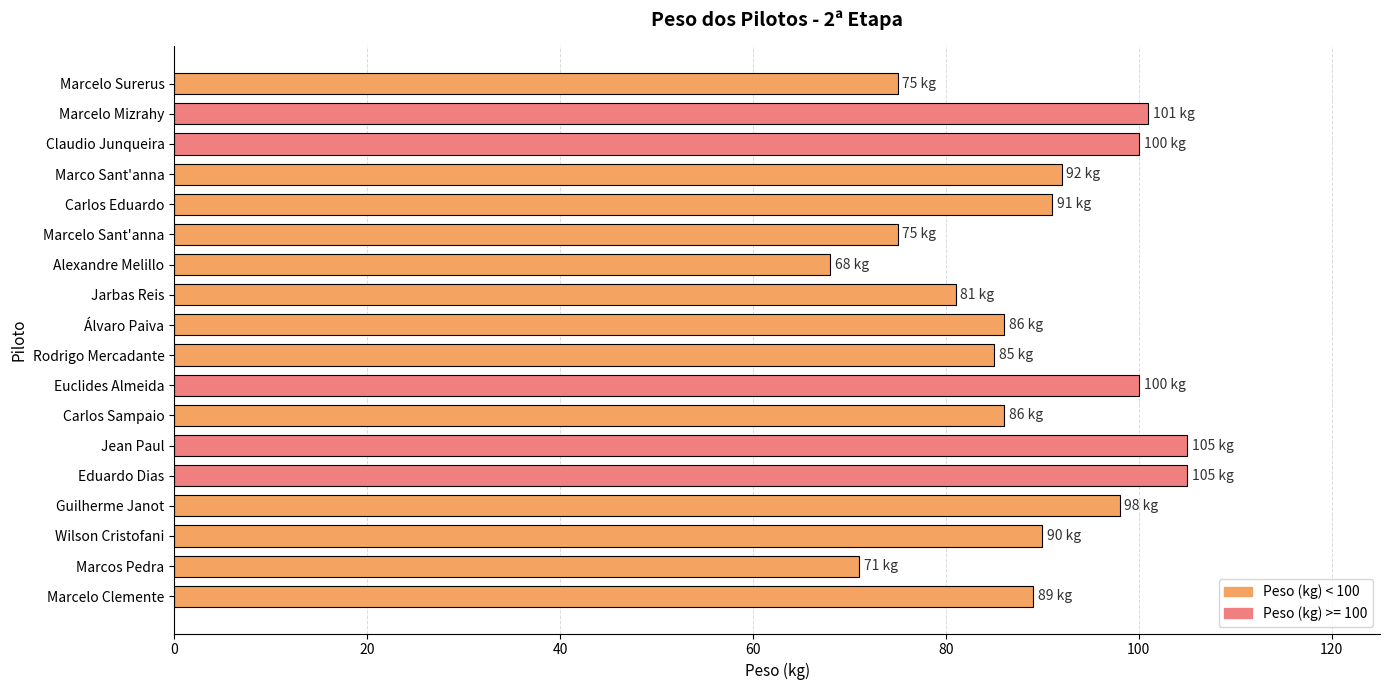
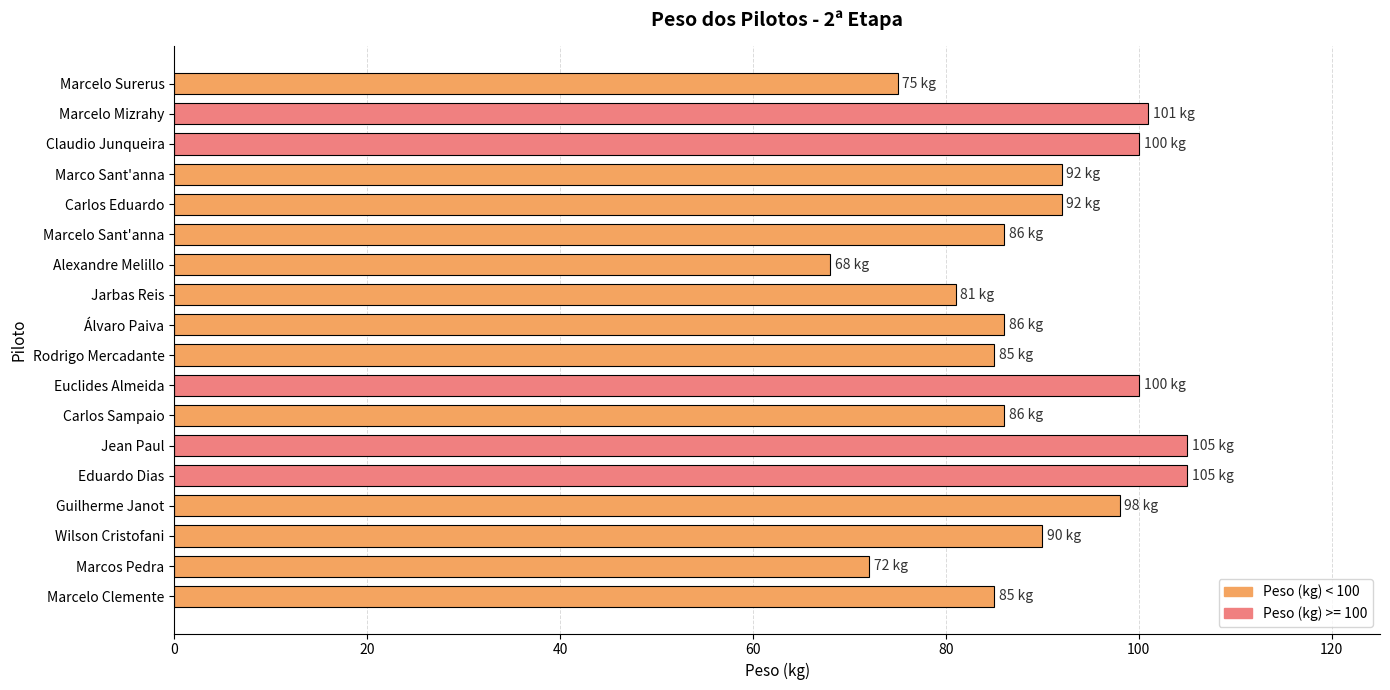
Carlos Eduardo: 91 -> 92
Marcelo Sant'anna: 75 -> 86
Marcos Pedra: 71 -> 72
Marcelo Clemente: 89 -> 85
